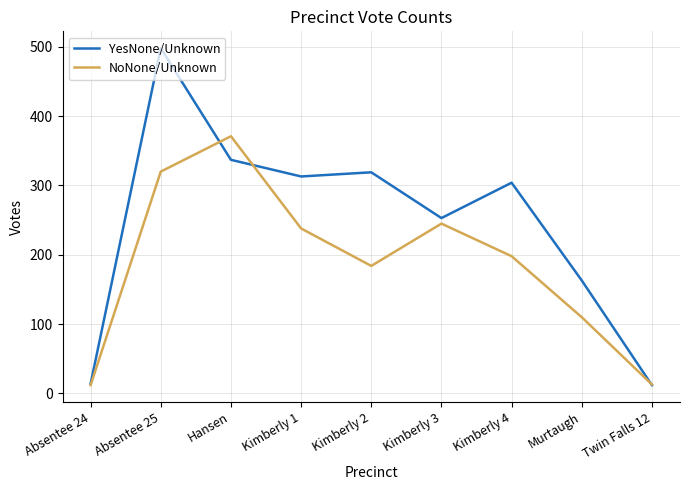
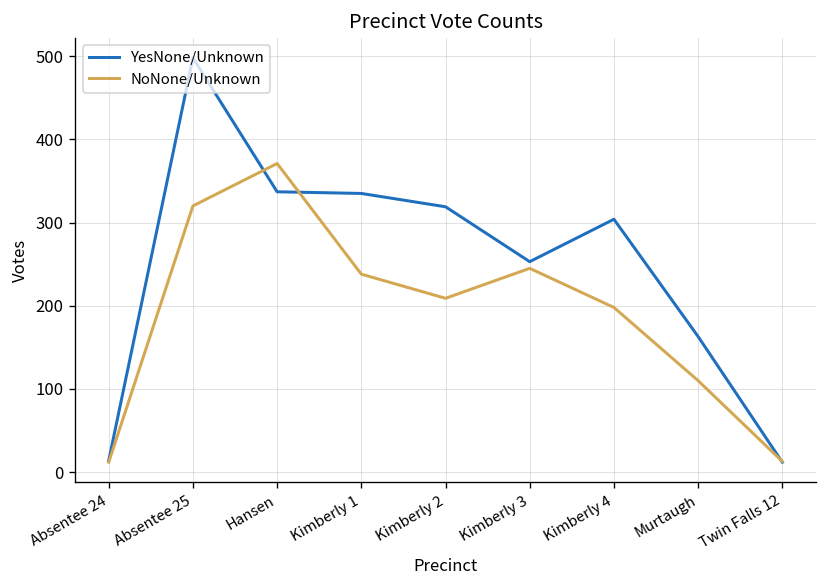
YesNone/Unknown, Kimberly 1: 310 -> 340
NoNone/Unknown, Kimberly 2: 180 -> 210
